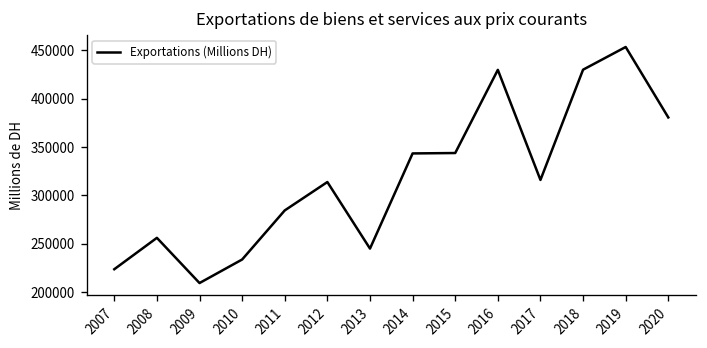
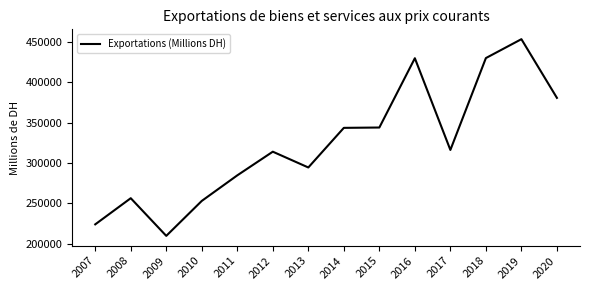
2010: 230000 -> 250000
2013: 250000 -> 290000
